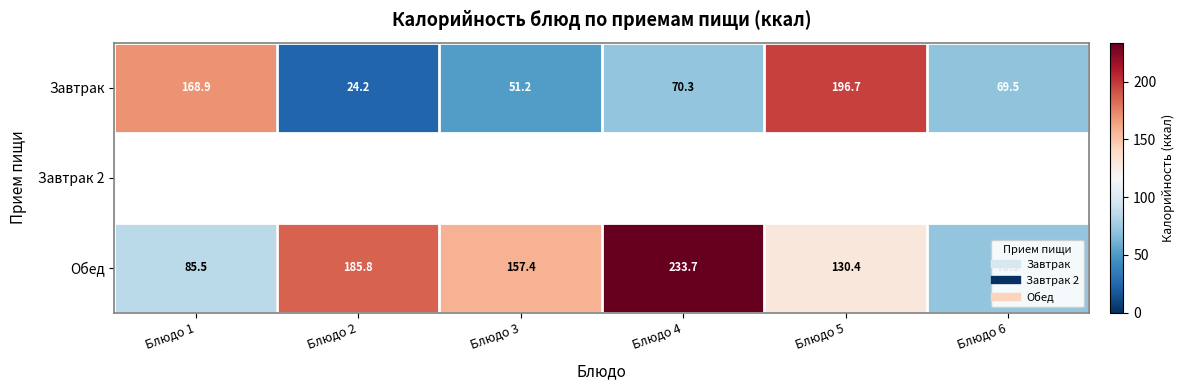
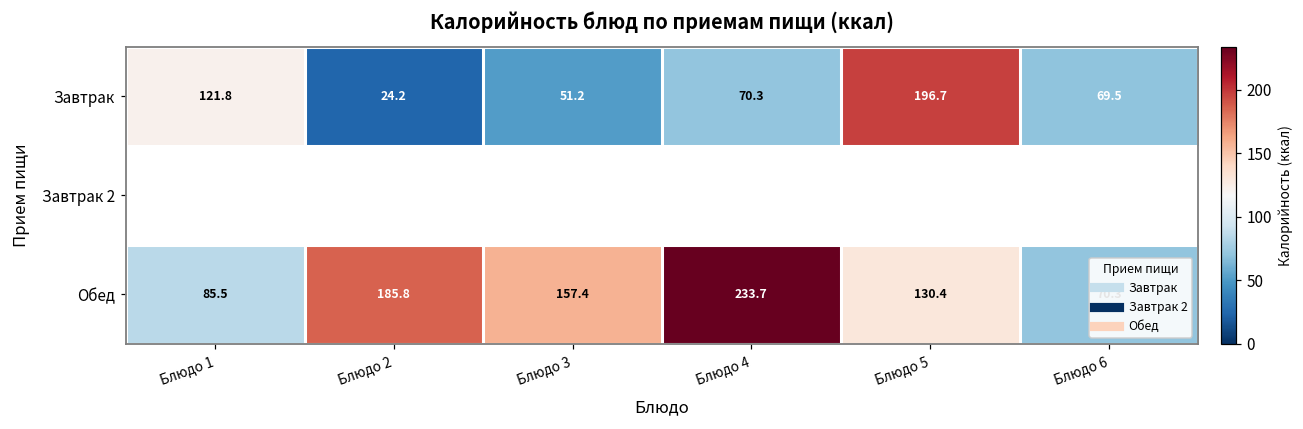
Завтрак, Блюдо 1: 168.9 -> 121.8
